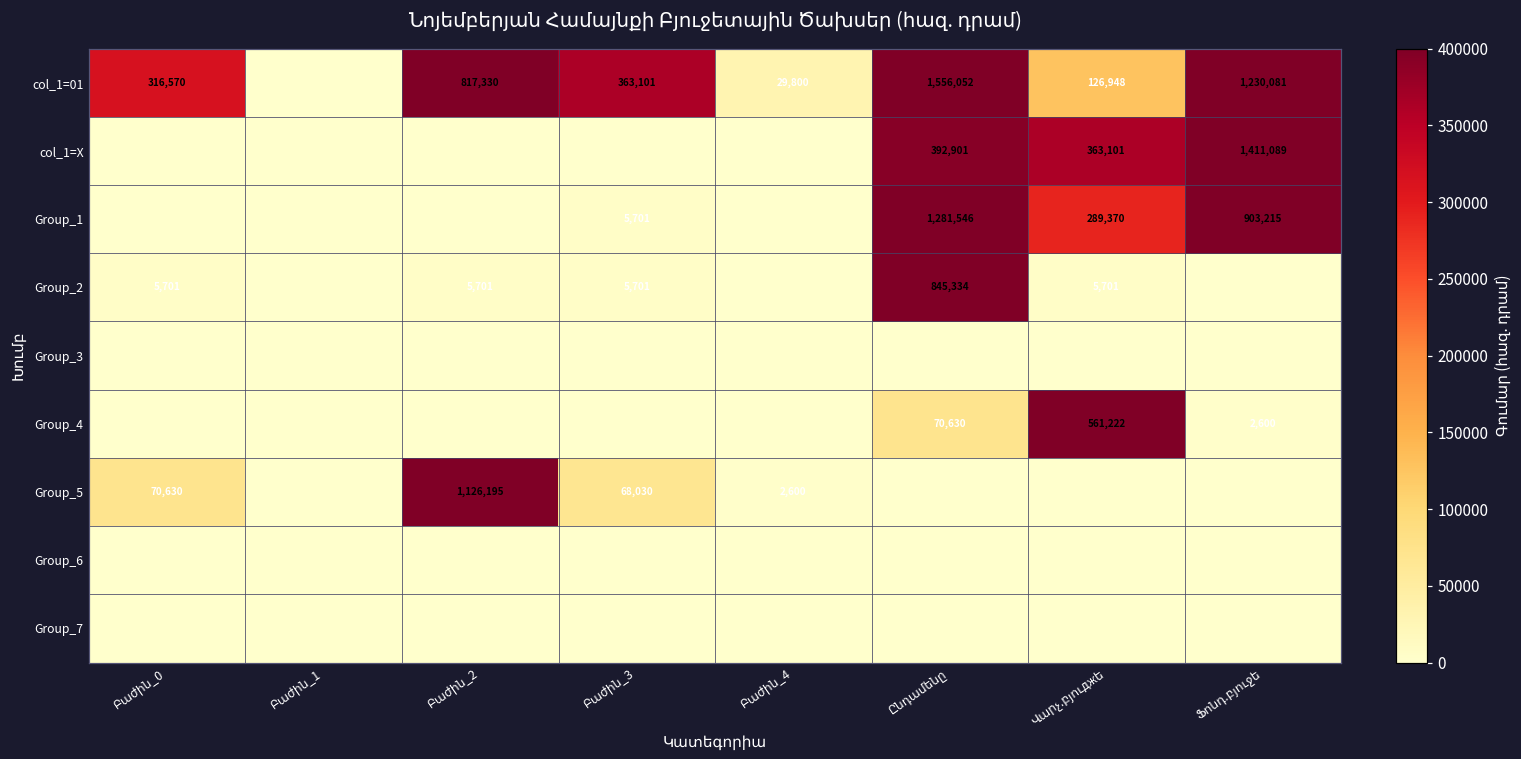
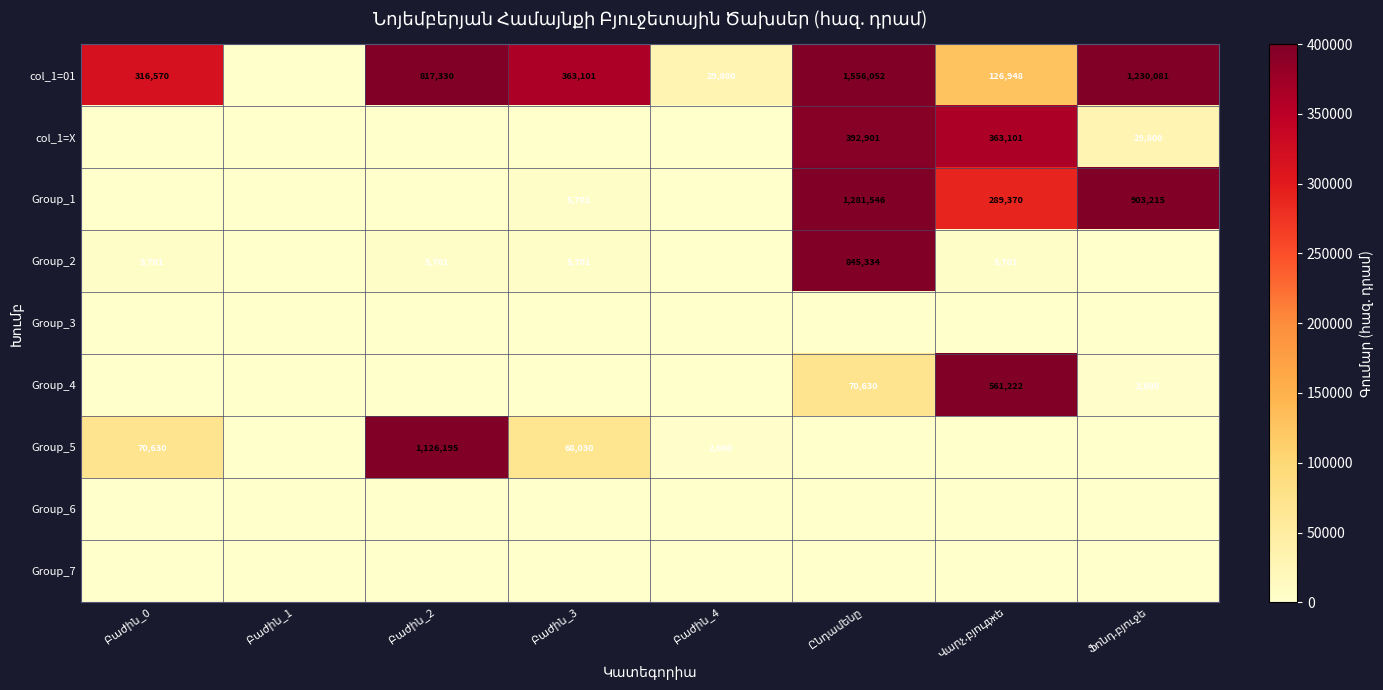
col_1=X, Ֆոնդ.բյուջե: 1,411,089 -> 29,800
